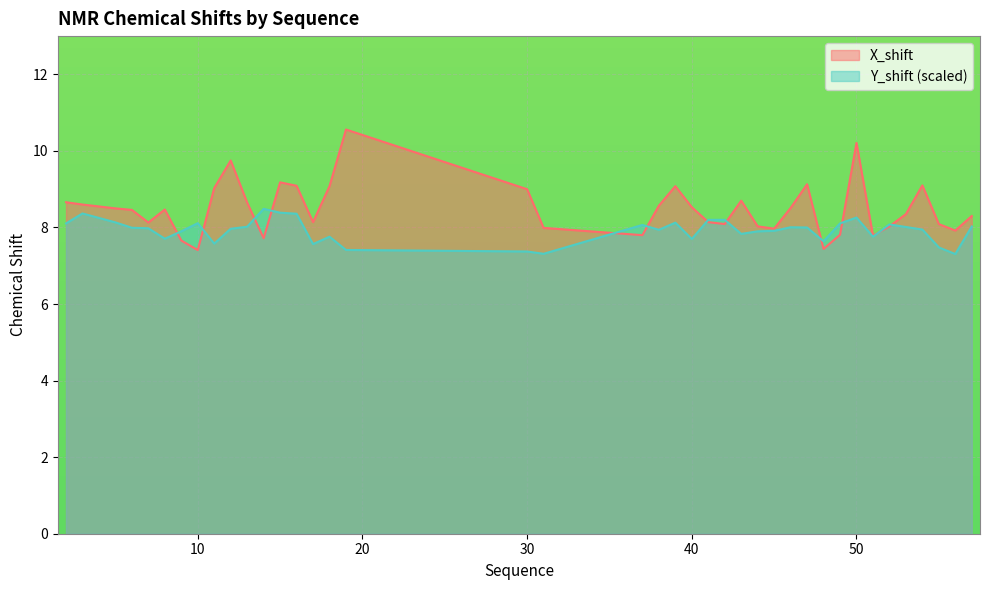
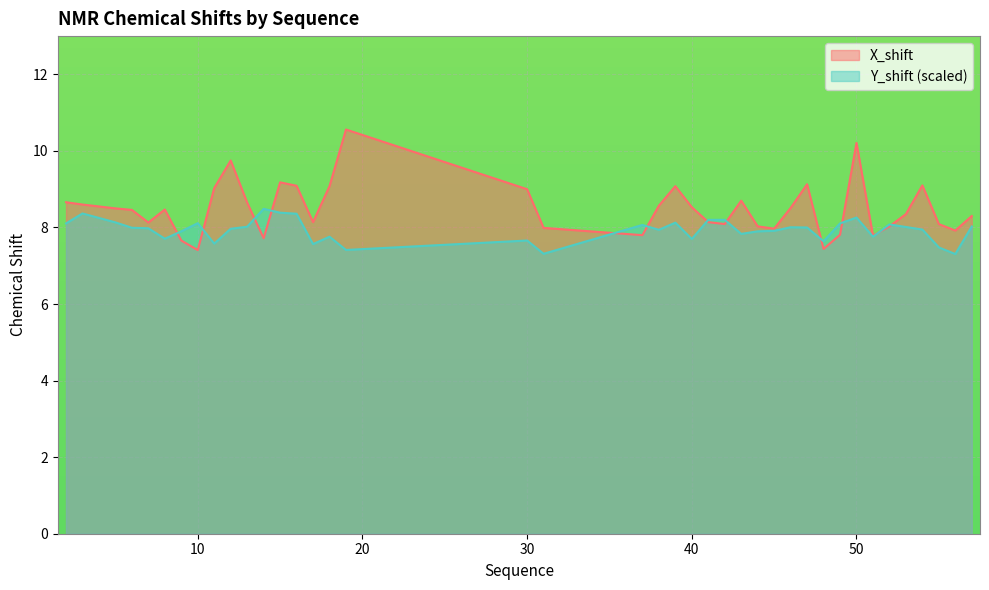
Y_shift (scaled), 30: 7.4 -> 7.7
